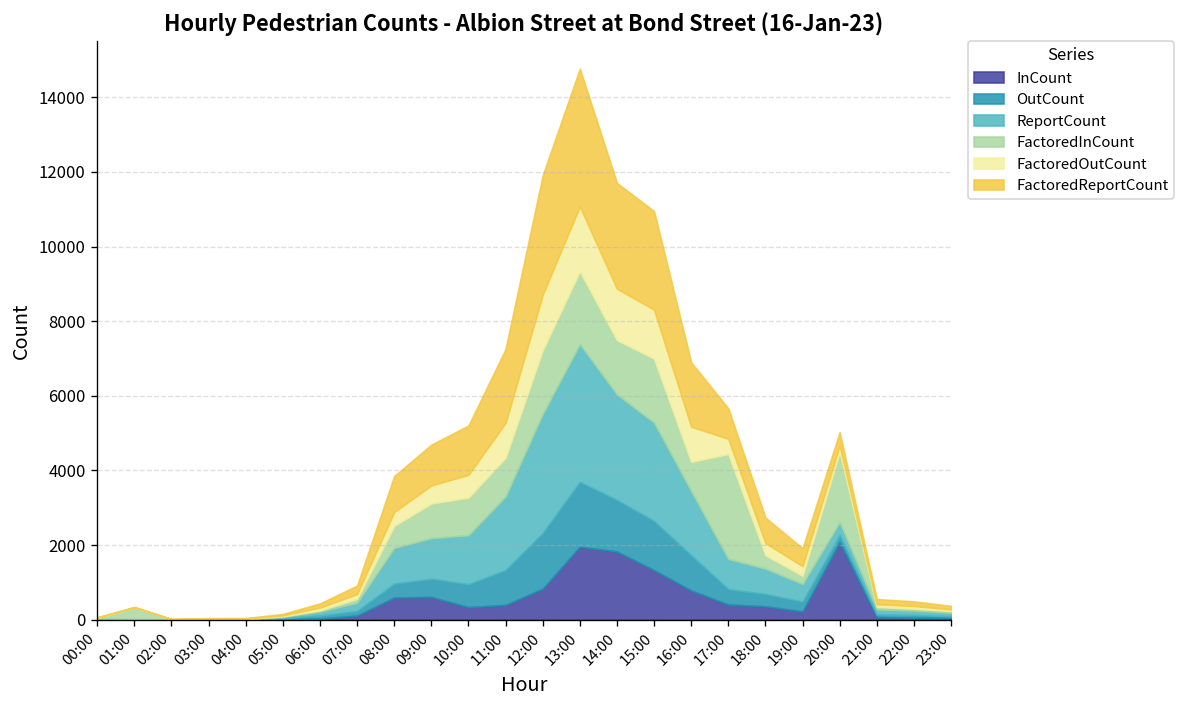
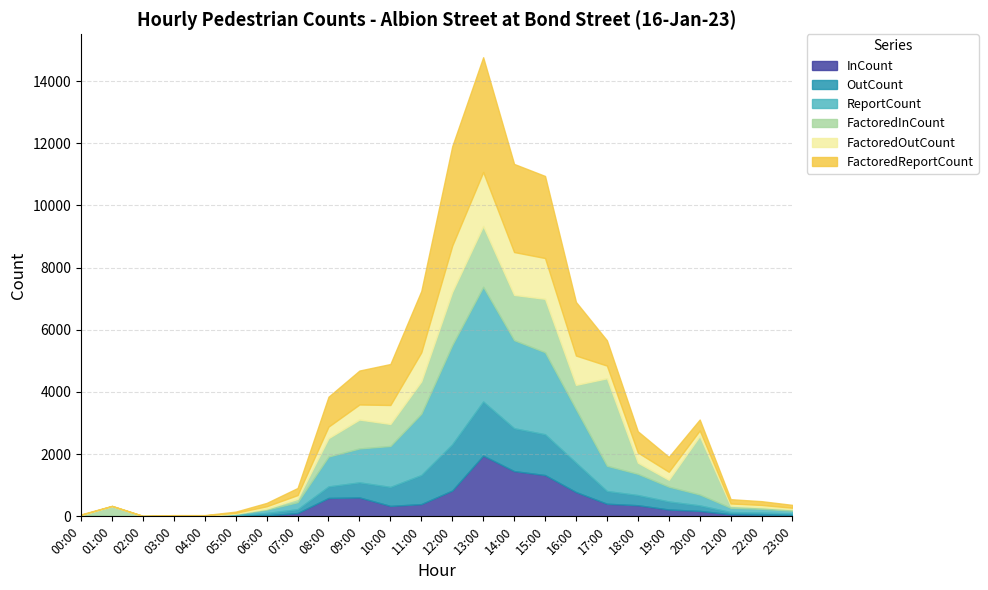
FactoredInCount, 10:00: 1000 -> 700
InCount, 14:00: 1800 -> 1500
InCount, 20:00: 2100 -> 200
